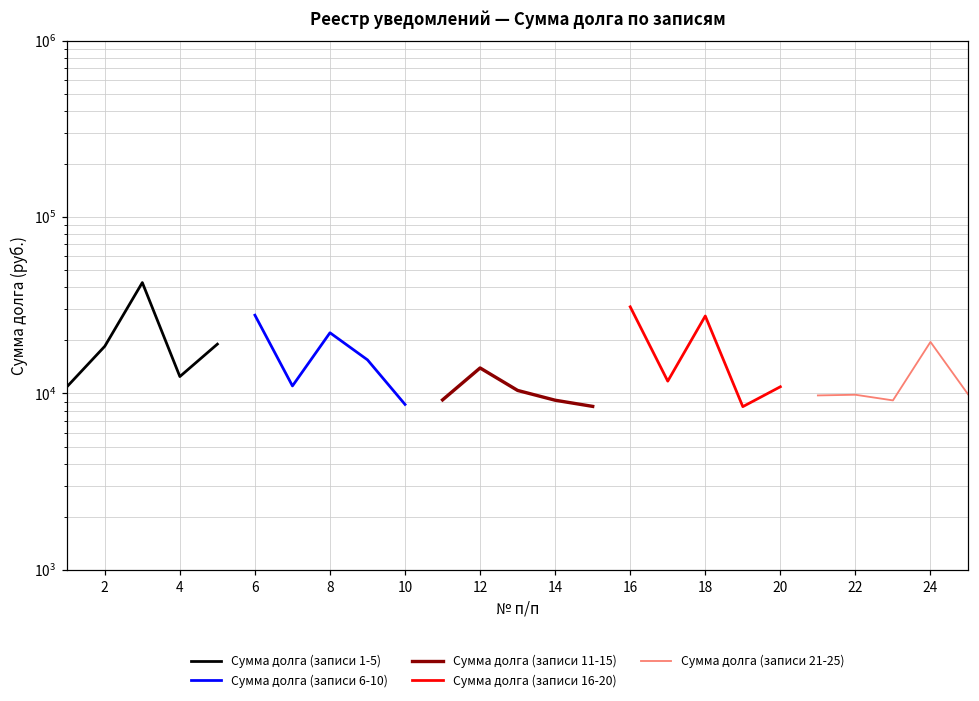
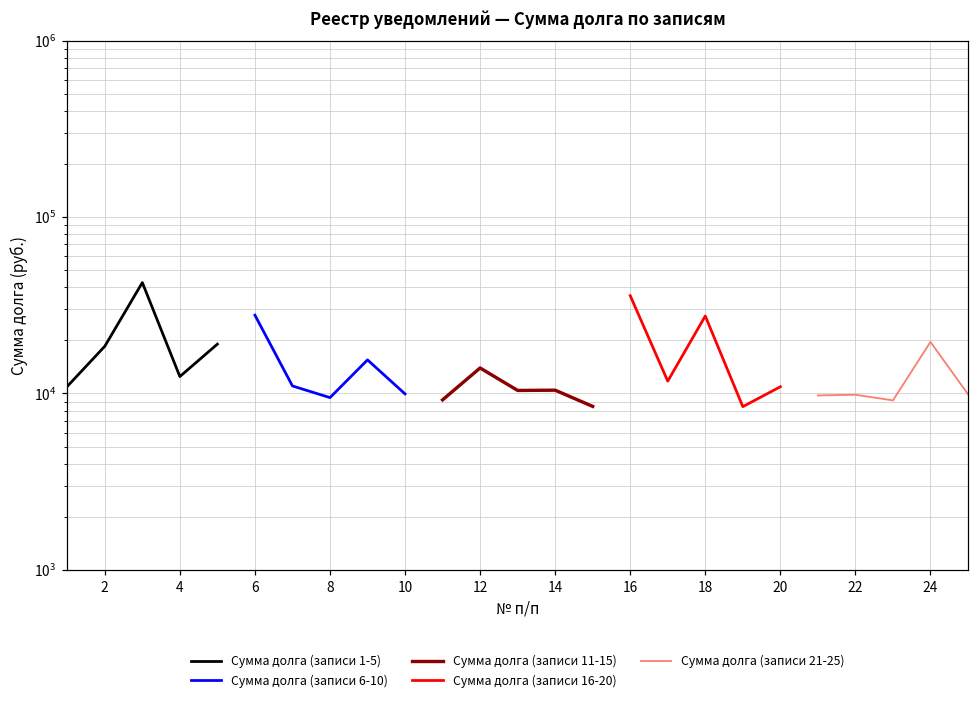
Сумма долга (записи 6-10), 8: 22000 -> 9000
Сумма долга (записи 6-10), 10: 9000 -> 10000
Сумма долга (записи 11-15), 14: 9000 -> 10000
Сумма долга (записи 16-20), 16: 31000 -> 36000
